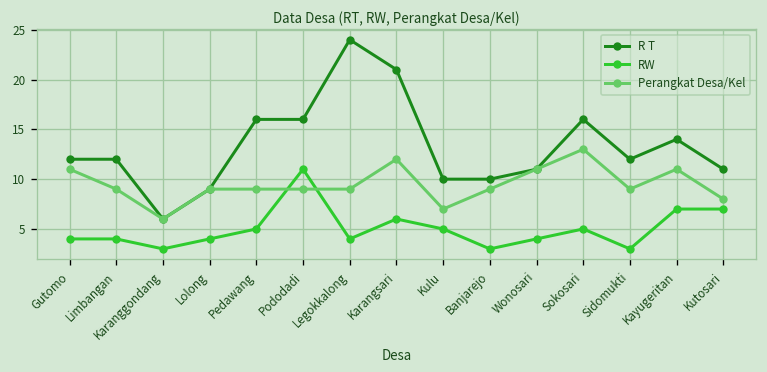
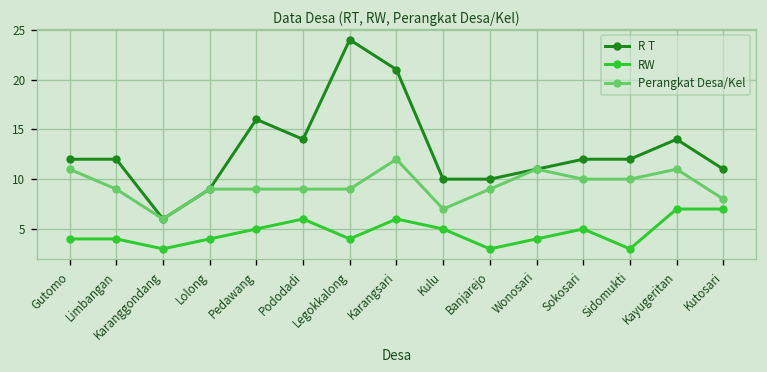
R T, Pododadi: 16 -> 14
RW, Pododadi: 11 -> 6
R T, Sokosari: 16 -> 12
Perangkat Desa/Kel, Sokosari: 13 -> 10
Perangkat Desa/Kel, Sidomukti: 9 -> 10
